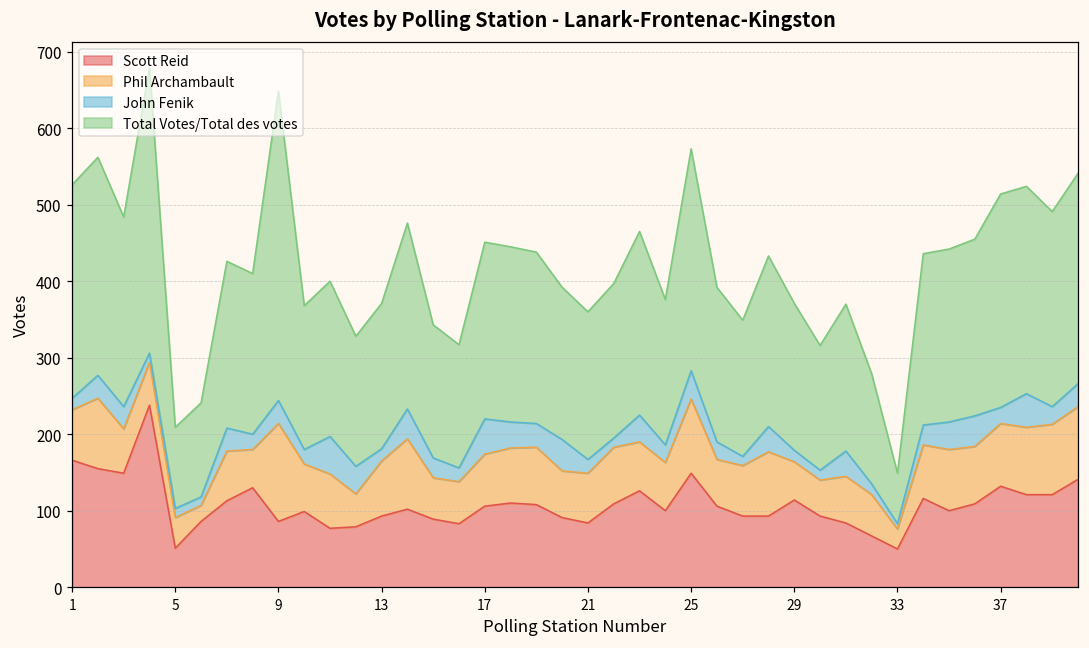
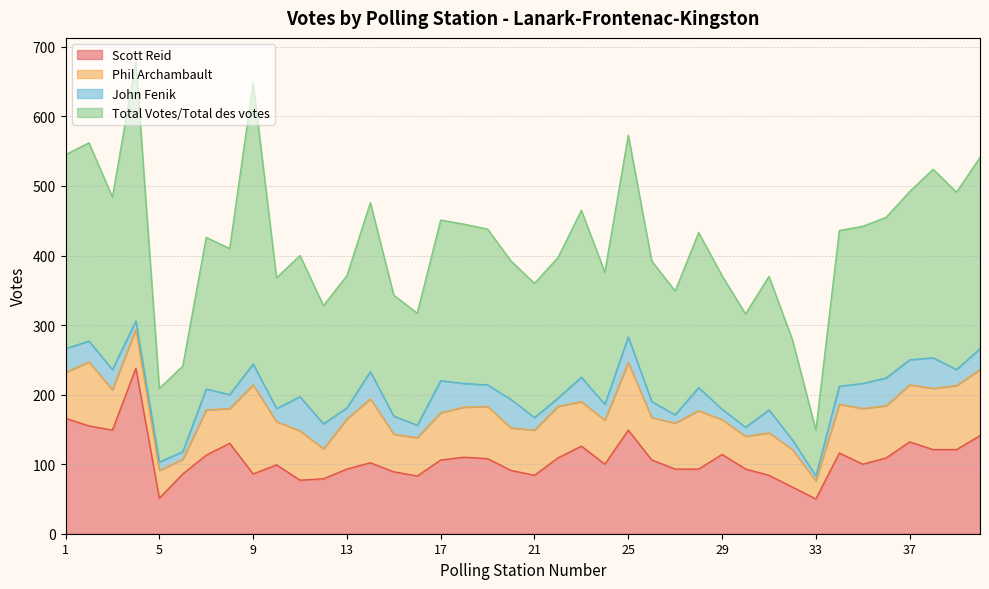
John Fenik, 1: 20 -> 30
John Fenik, 37: 20 -> 40
Total Votes/Total des votes, 37: 280 -> 240
